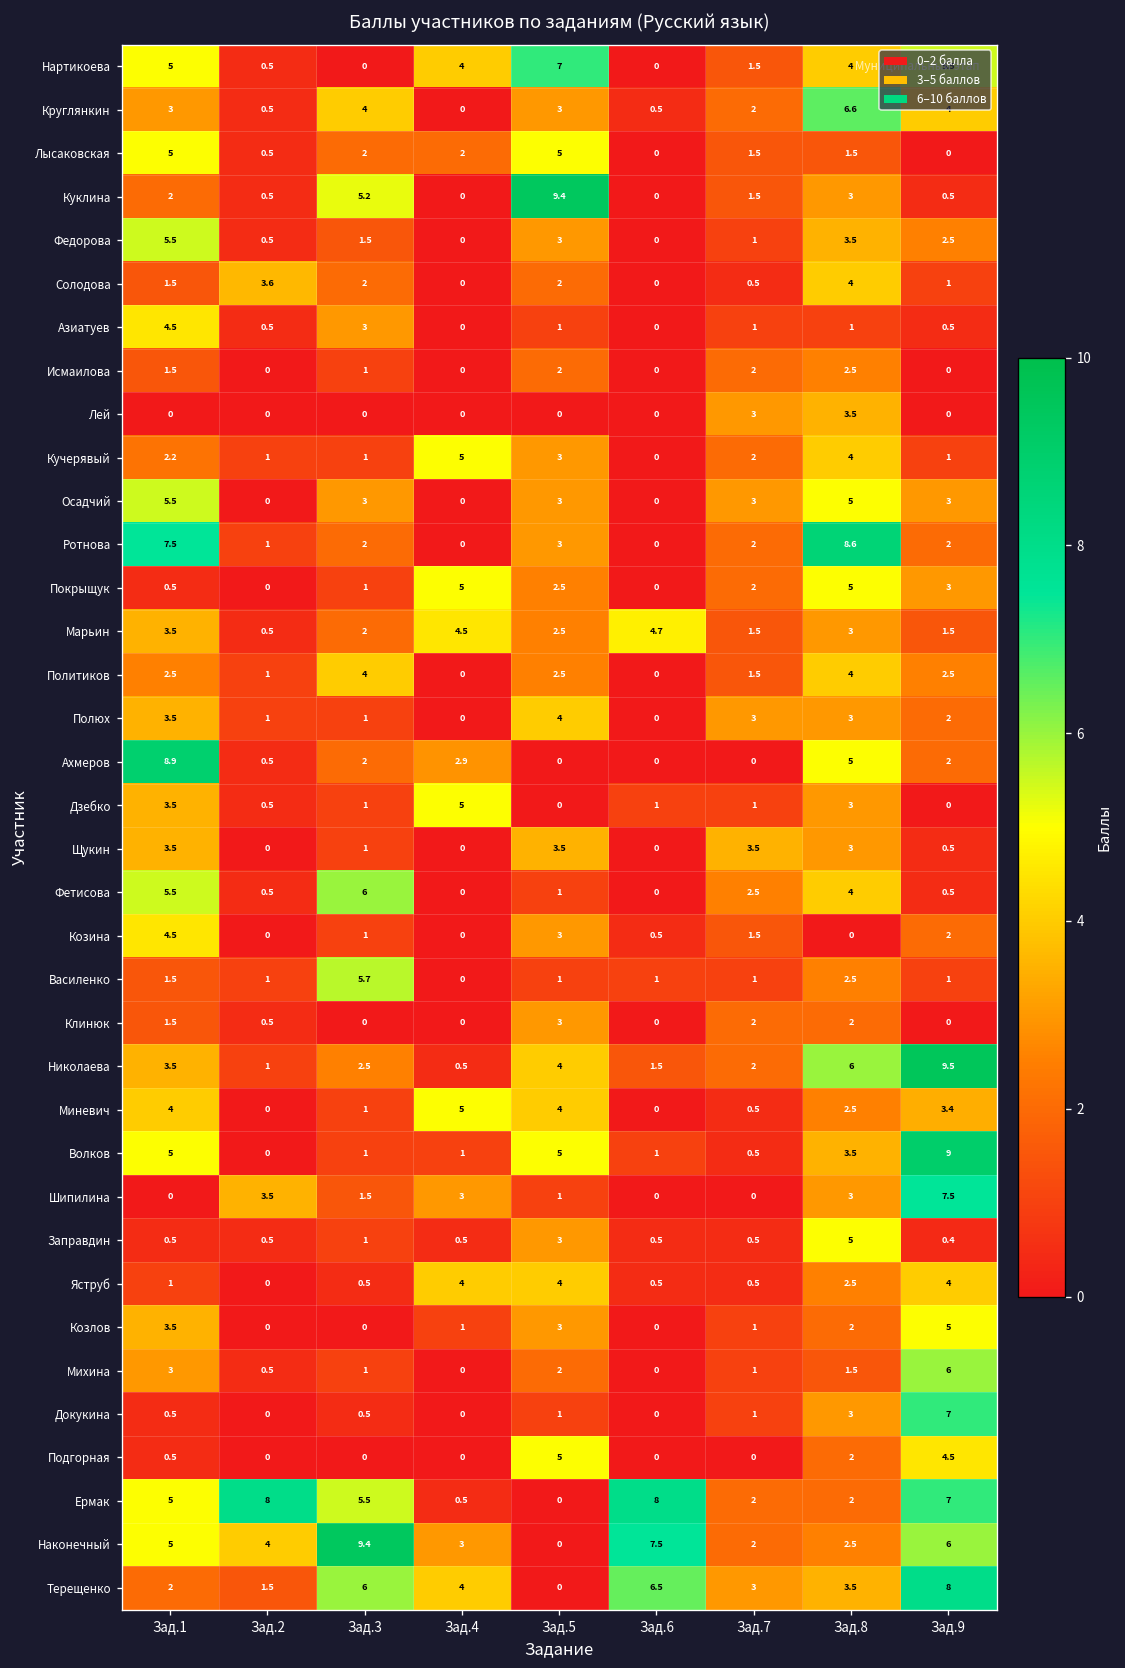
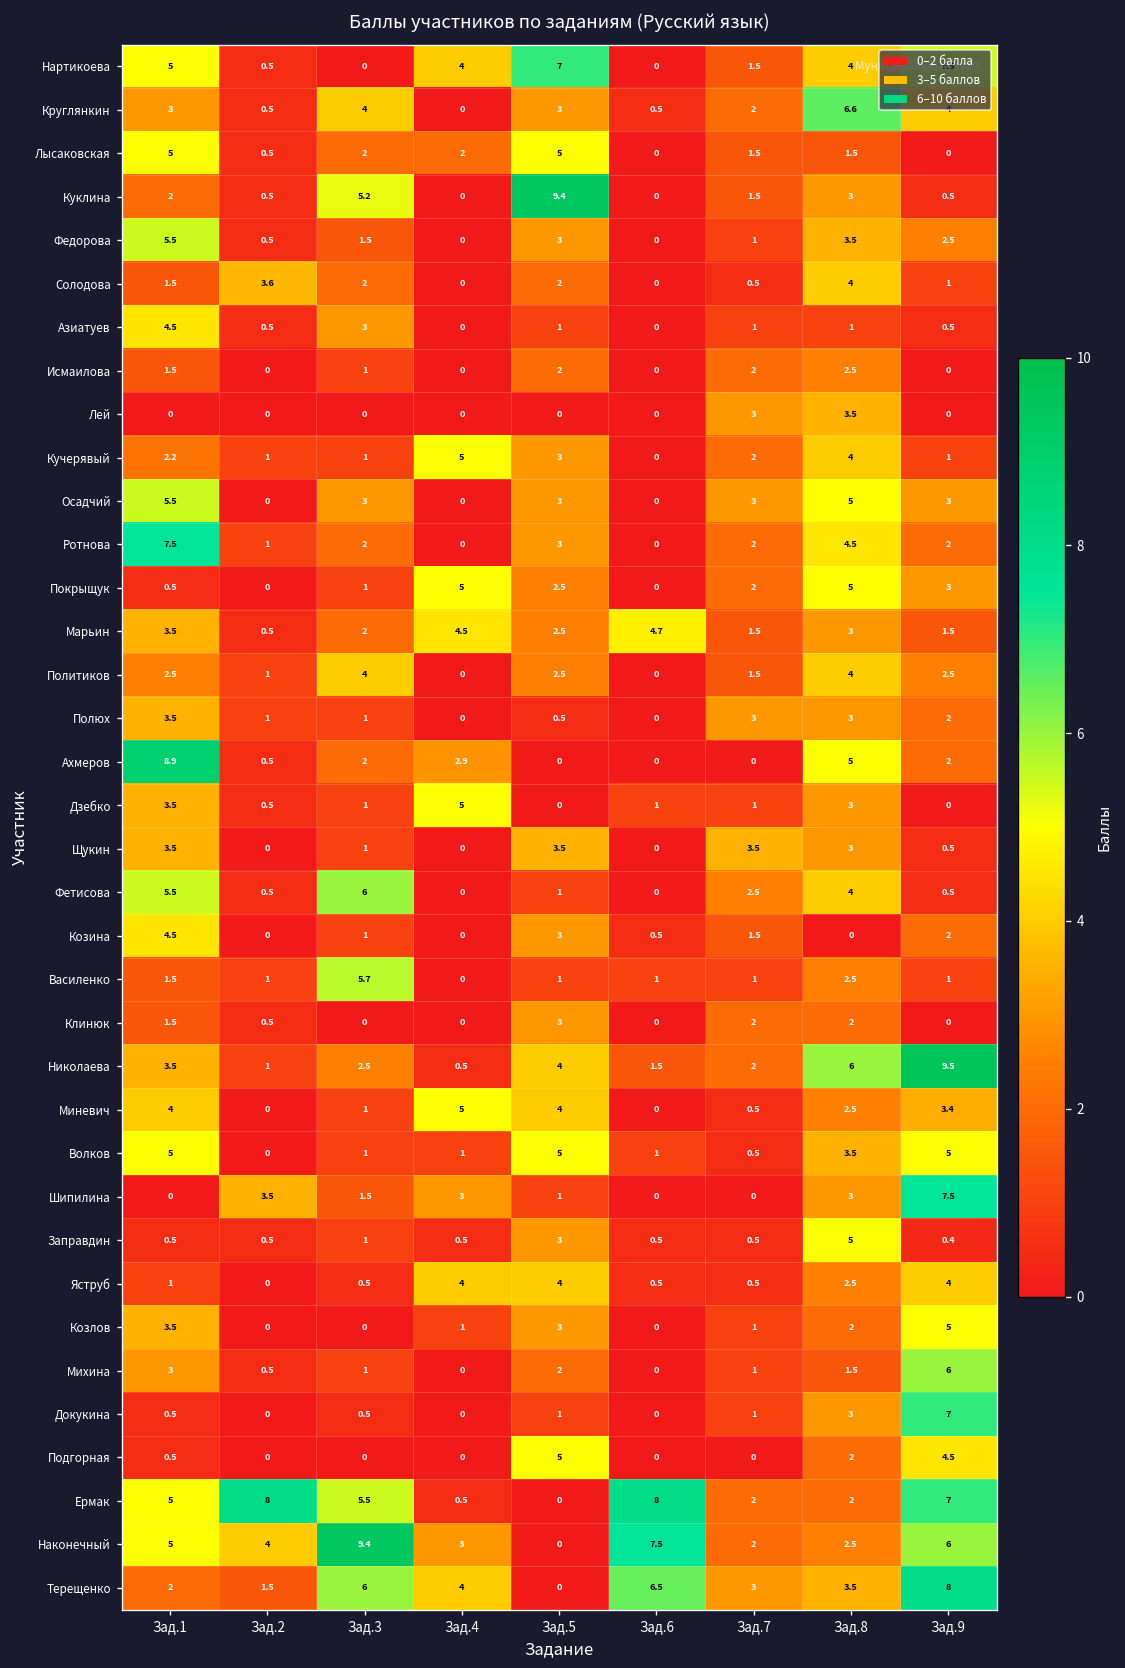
Ротнова, Зад.8: 8.6 -> 4.5
Полюх, Зад.5: 4 -> 0.5
Волков, Зад.9: 9 -> 5
